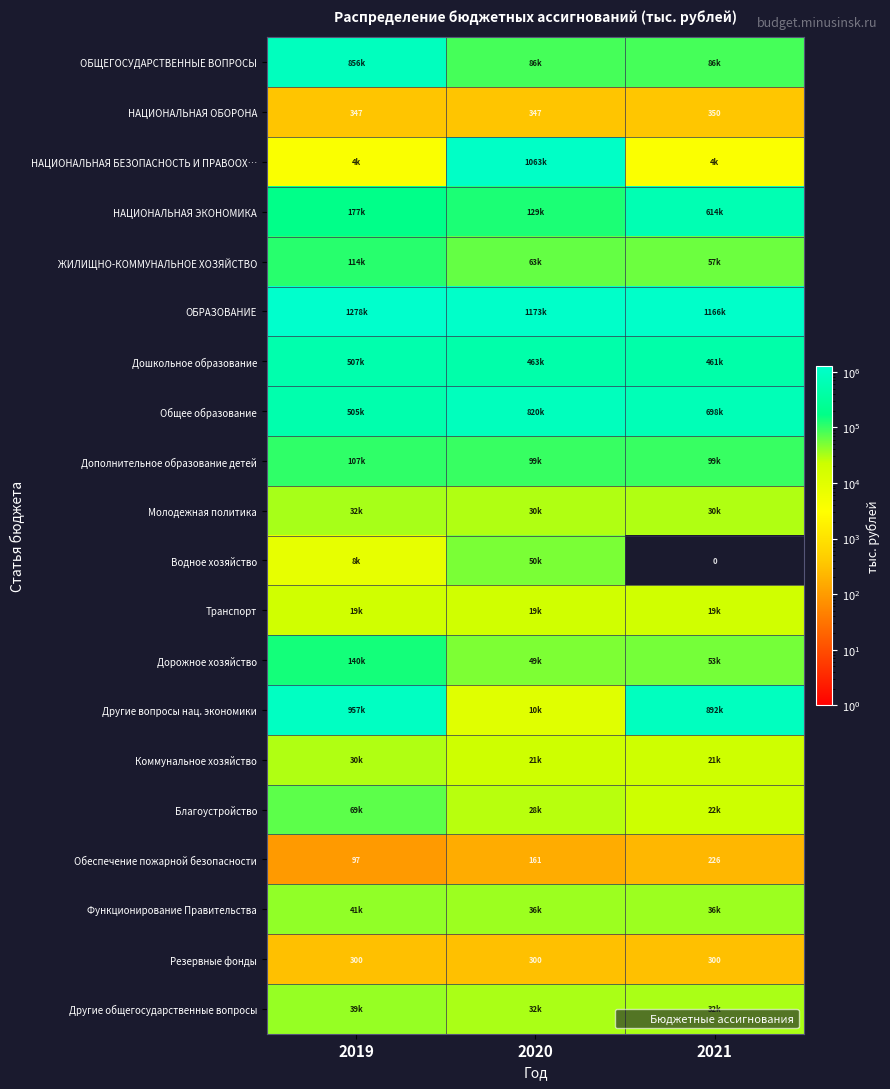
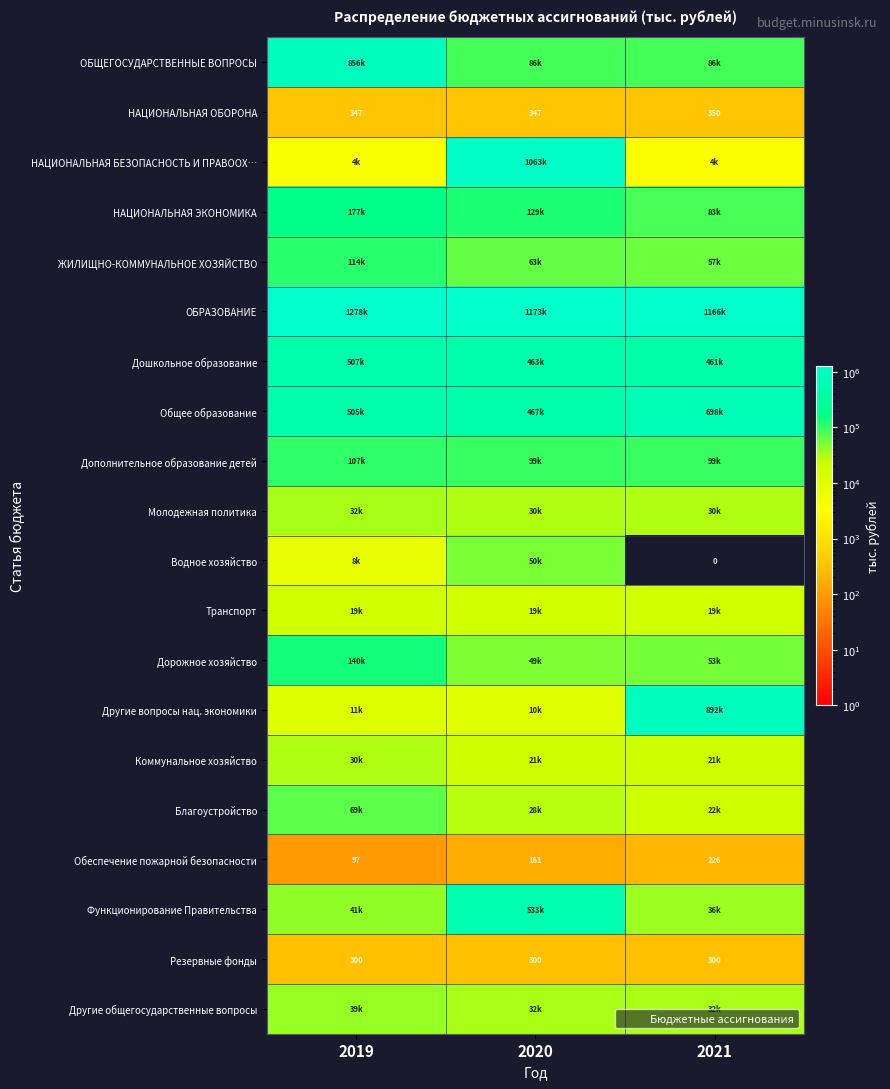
НАЦИОНАЛЬНАЯ ЭКОНОМИКА, 2021: 614k -> 83k
Общее образование, 2020: 820k -> 467k
Другие вопросы нац. экономики, 2019: 957k -> 11k
Функционирование Правительства, 2020: 36k -> 533k
